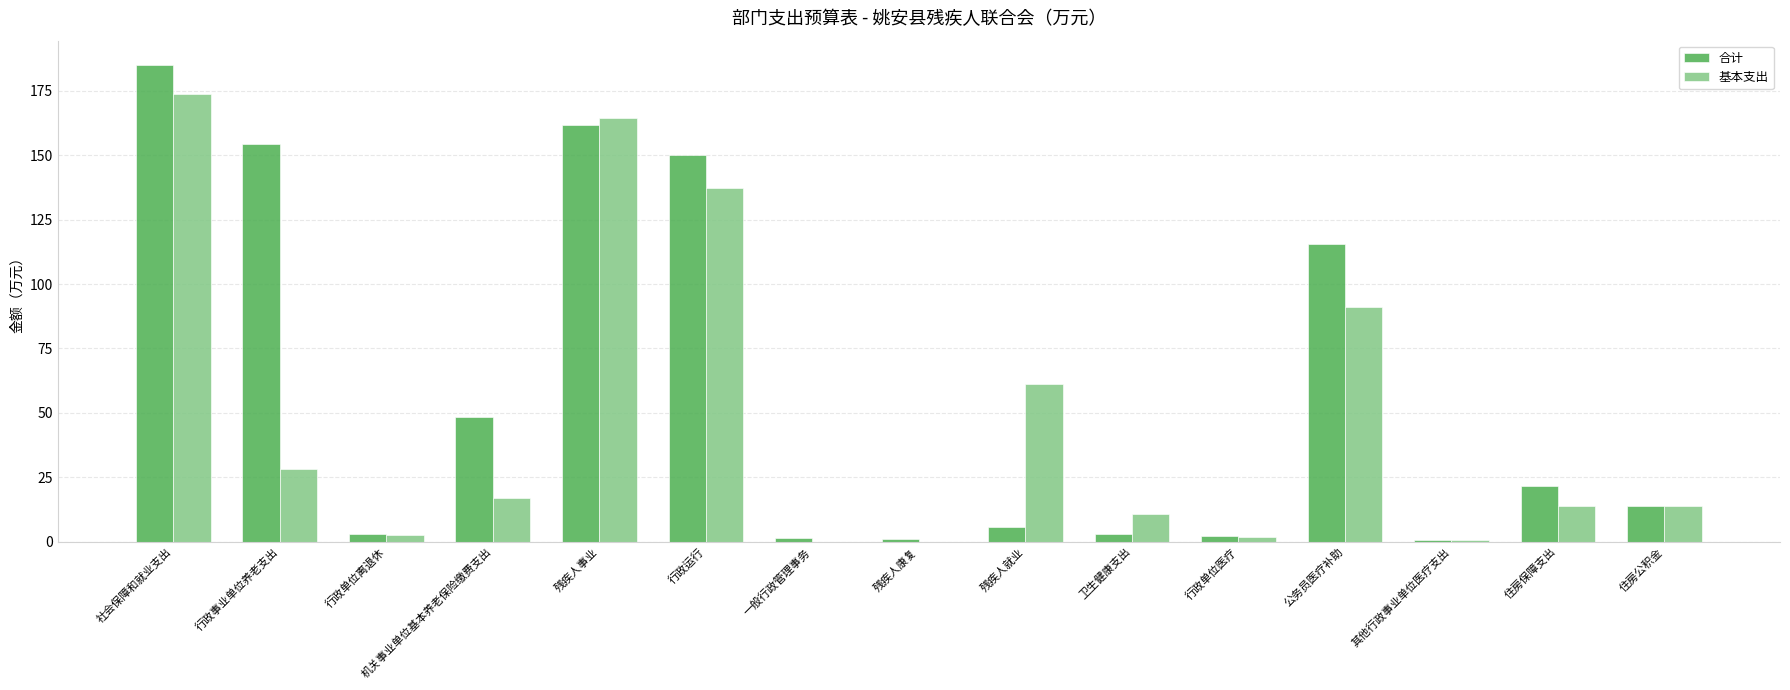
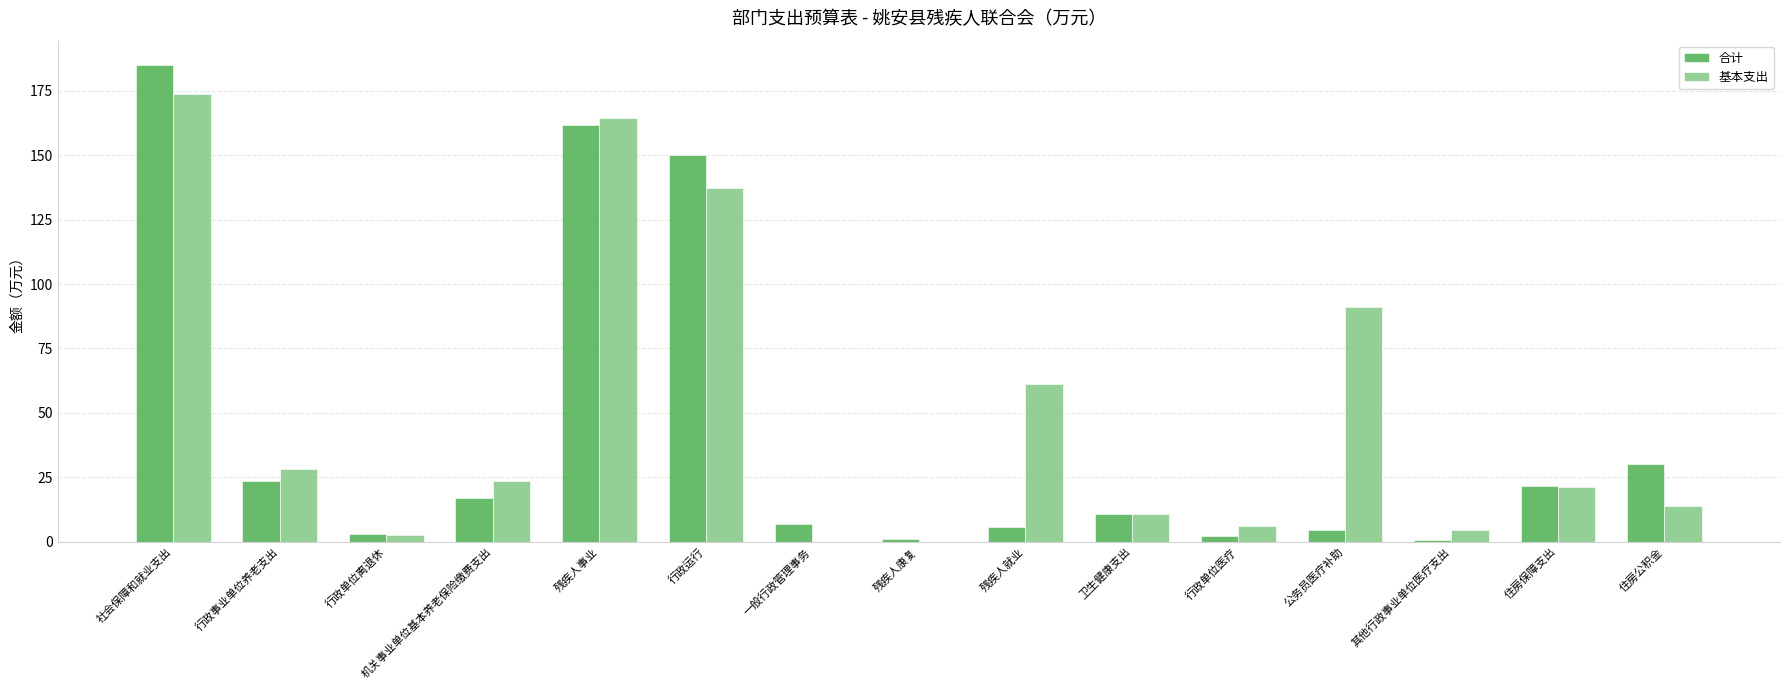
合计, 行政事业单位养老支出: 154 -> 24
合计, 机关事业单位基本养老保险缴费支出: 48 -> 17
基本支出, 机关事业单位基本养老保险缴费支出: 17 -> 23
合计, 一般行政管理事务: 2 -> 7
合计, 卫生健康支出: 3 -> 11
基本支出, 行政单位医疗: 2 -> 6
合计, 公务员医疗补助: 115 -> 4
基本支出, 其他行政事业单位医疗支出: 1 -> 4
基本支出, 住房保障支出: 14 -> 21
合计, 住房公积金: 14 -> 30
